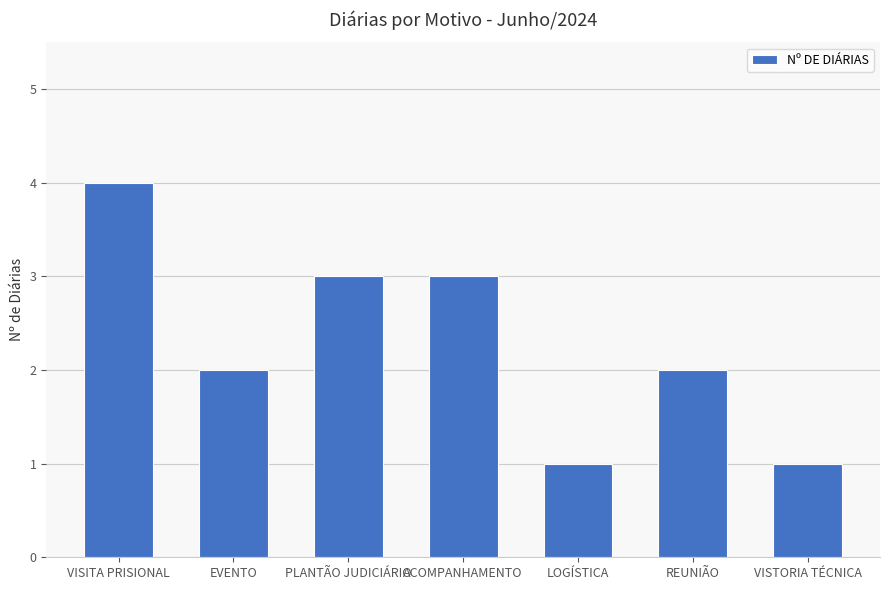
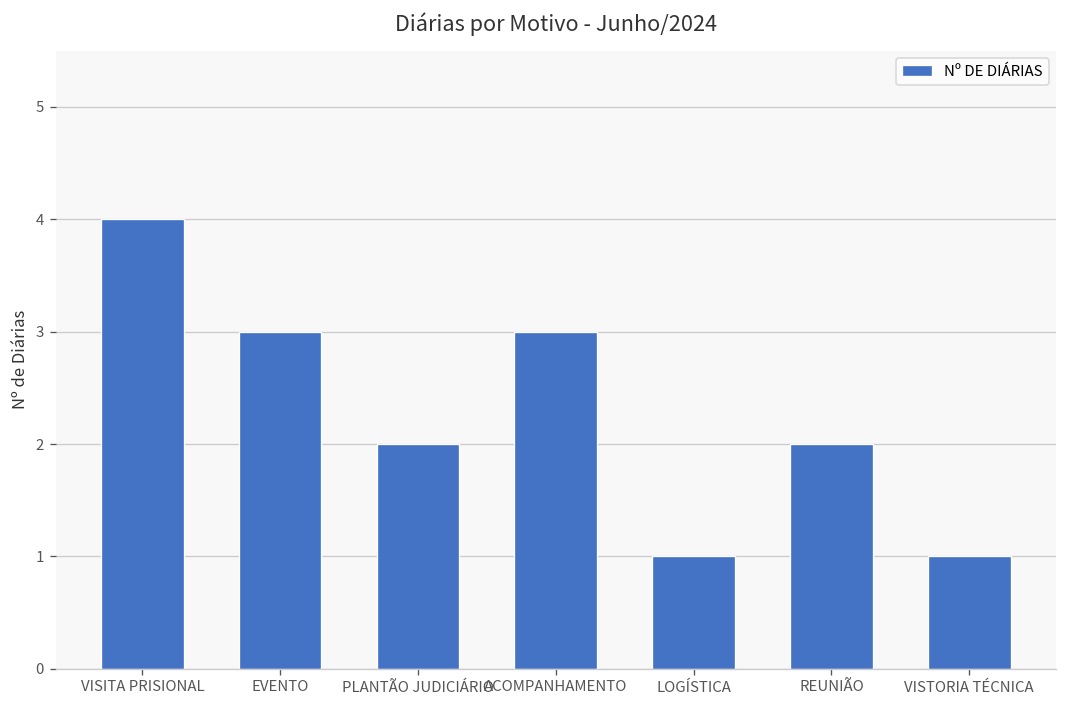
EVENTO: 2 -> 3
PLANTÃO JUDICIÁRIO: 3 -> 2
